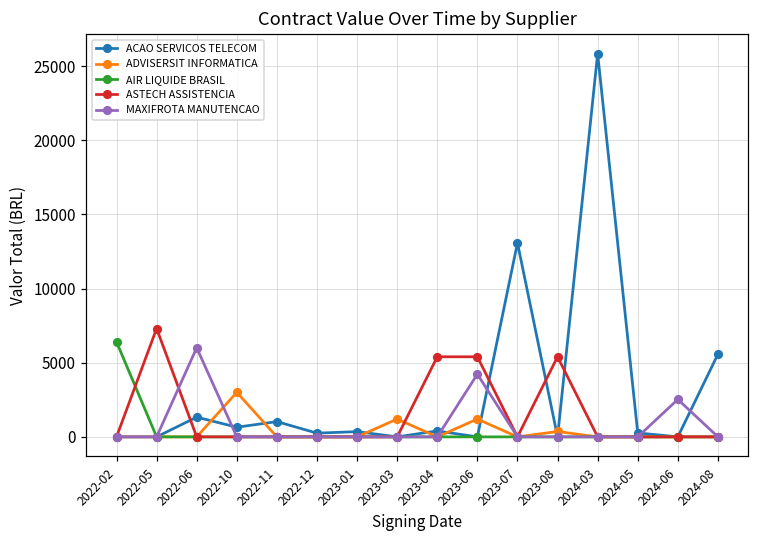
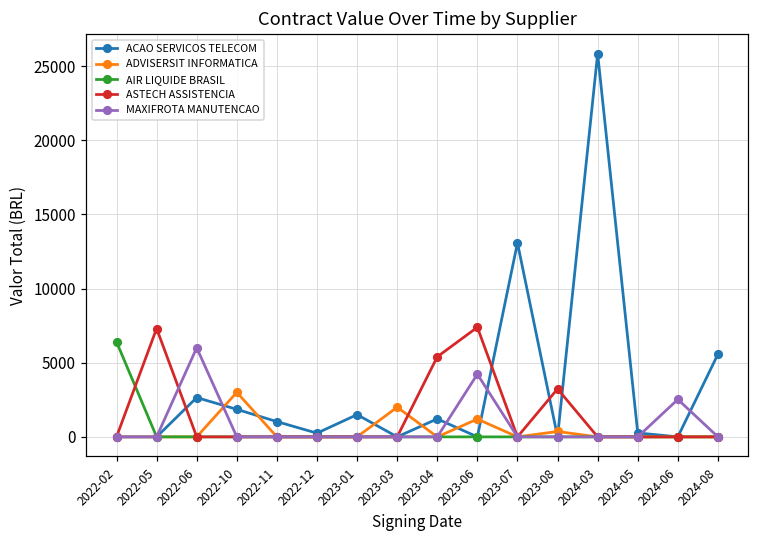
ACAO SERVICOS TELECOM, 2022-06: 1300 -> 2700
ACAO SERVICOS TELECOM, 2022-10: 700 -> 1900
ACAO SERVICOS TELECOM, 2023-01: 400 -> 1500
ADVISERSIT INFORMATICA, 2023-03: 1200 -> 2000
ACAO SERVICOS TELECOM, 2023-04: 400 -> 1200
ASTECH ASSISTENCIA, 2023-06: 5400 -> 7400
ASTECH ASSISTENCIA, 2023-08: 5400 -> 3200
